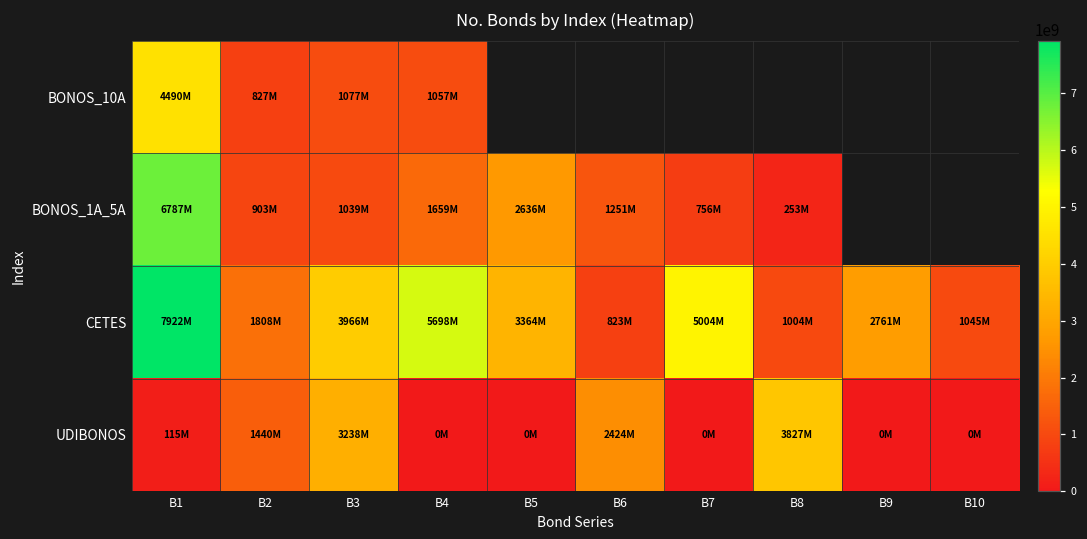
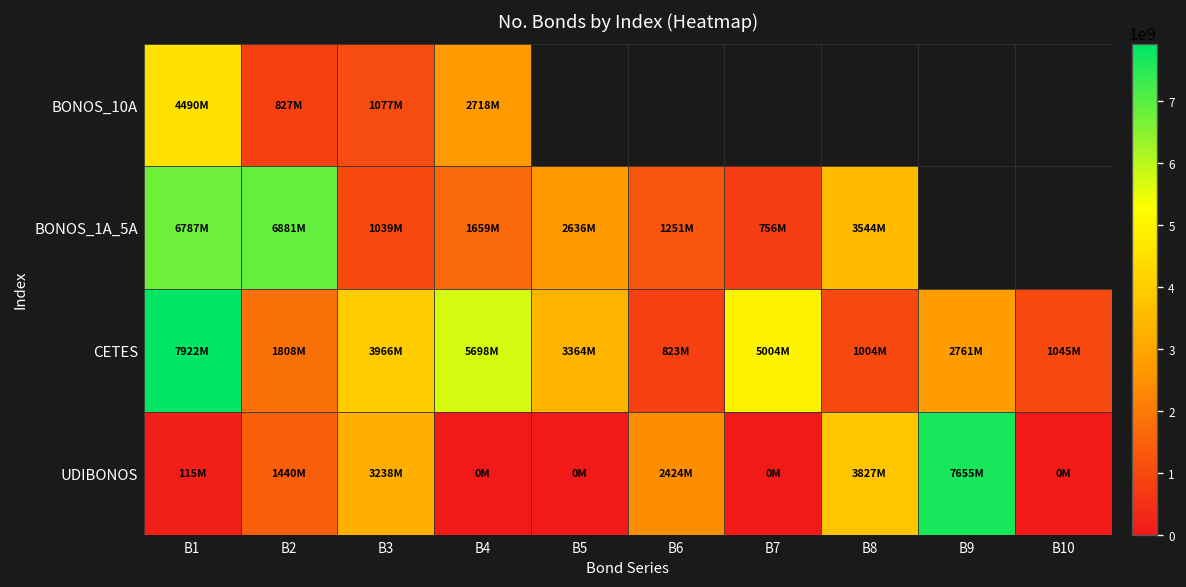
BONOS_10A, B4: 1057M -> 2718M
BONOS_1A_5A, B2: 903M -> 6881M
BONOS_1A_5A, B8: 253M -> 3544M
UDIBONOS, B9: 0M -> 7655M
